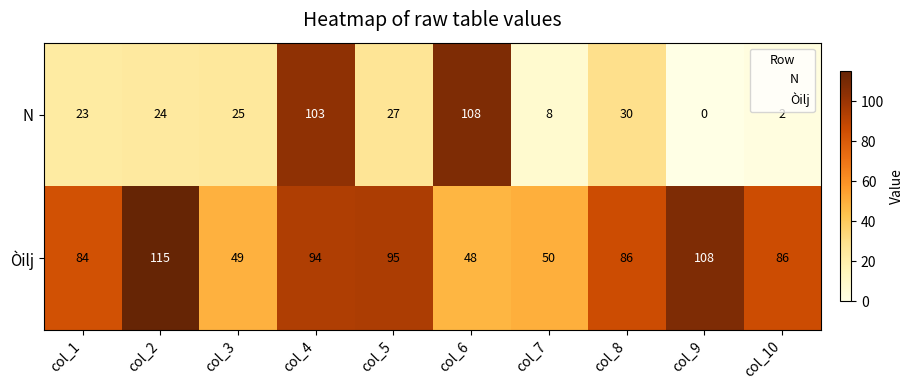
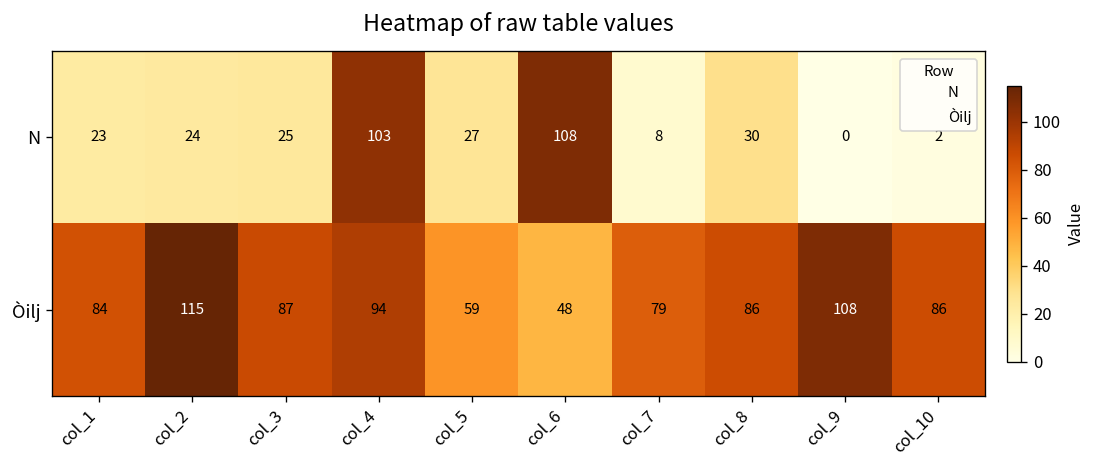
Òilj, col_3: 49 -> 87
Òilj, col_5: 95 -> 59
Òilj, col_7: 50 -> 79
